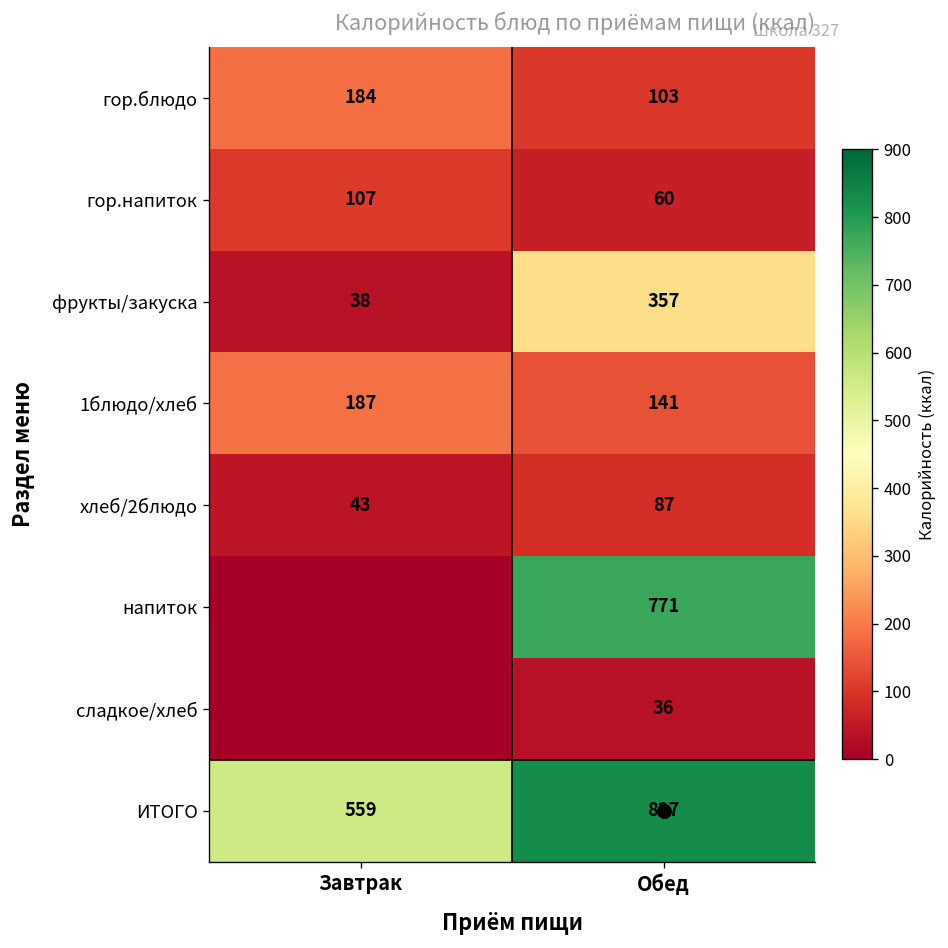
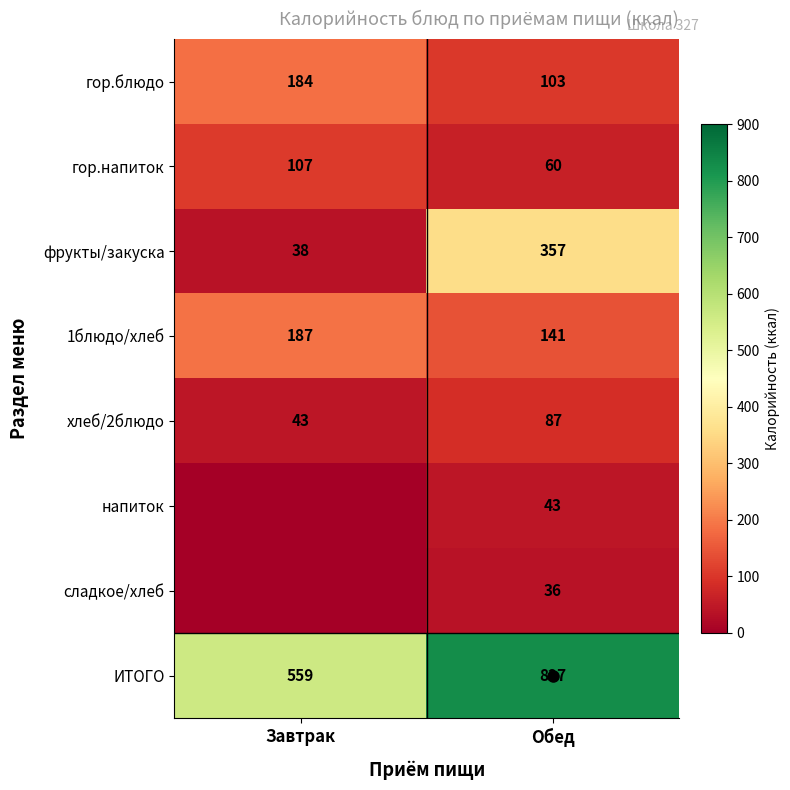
напиток, Обед: 771 -> 43
